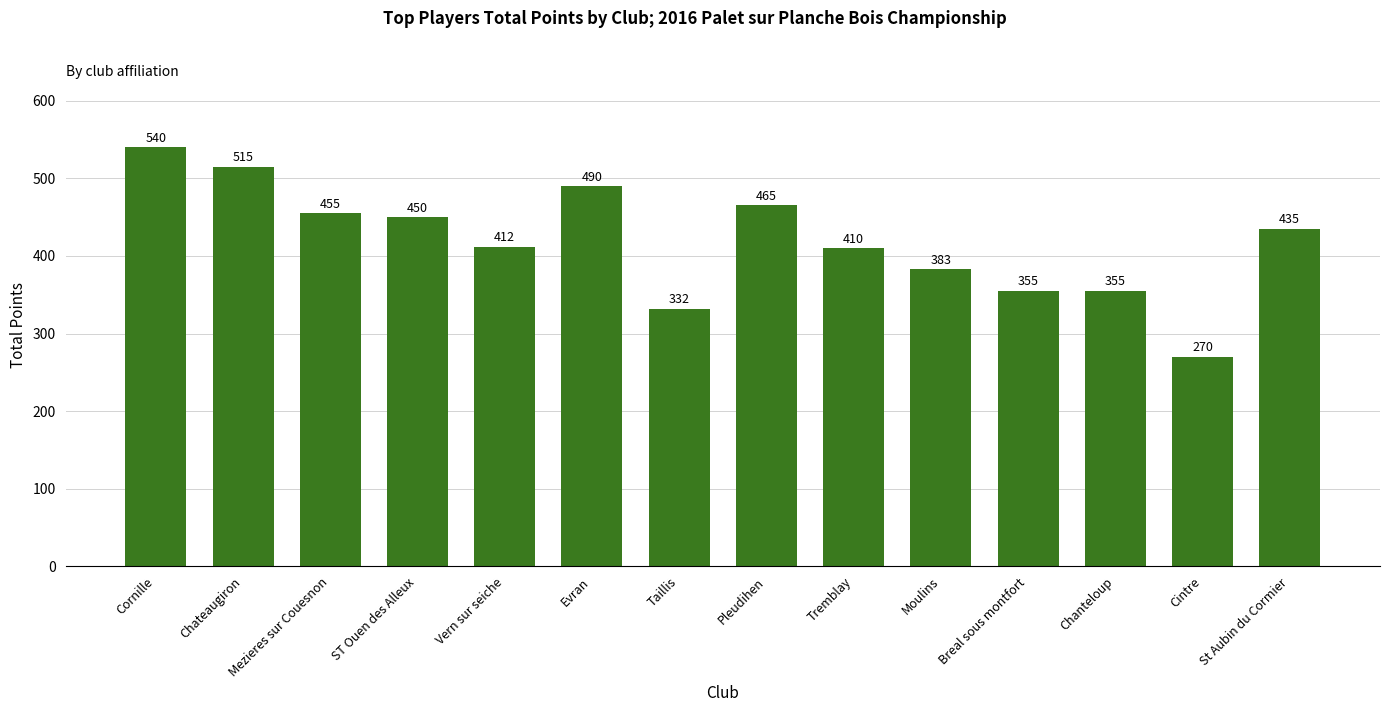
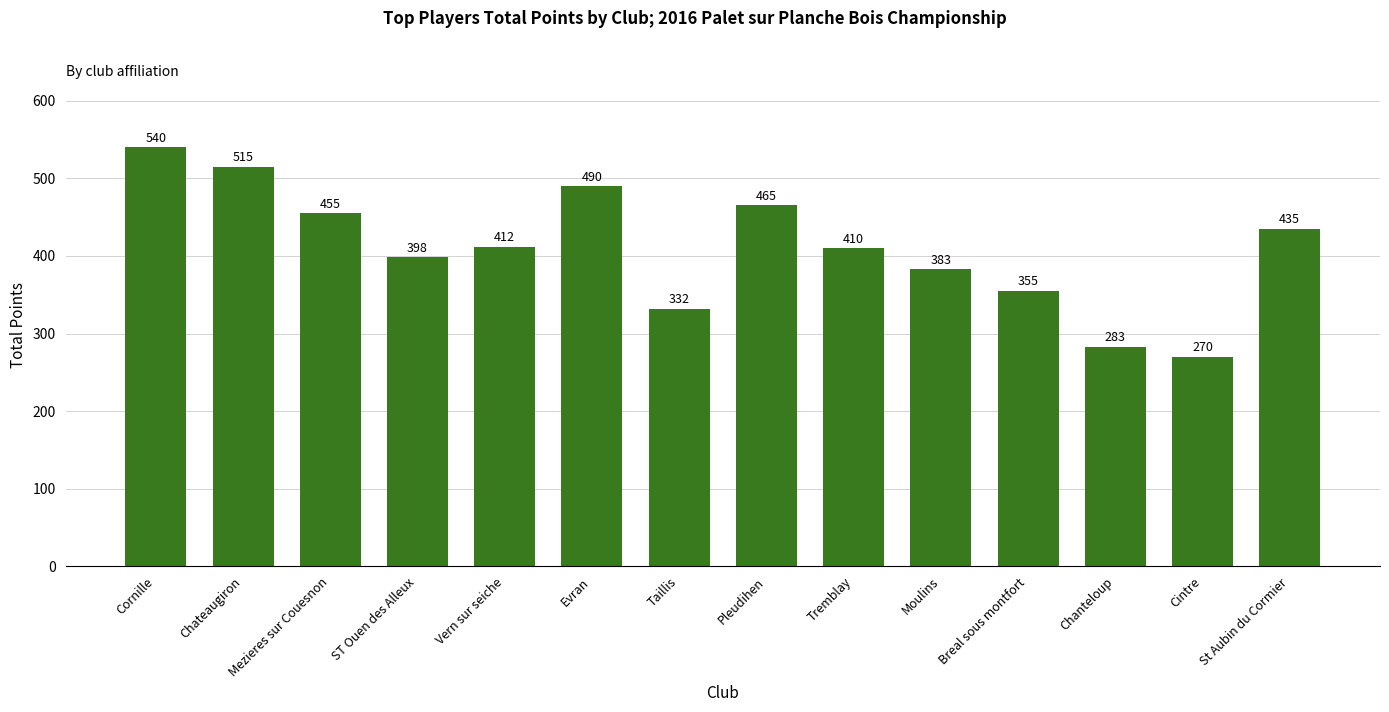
ST Ouen des Alleux: 450 -> 398
Chanteloup: 355 -> 283
